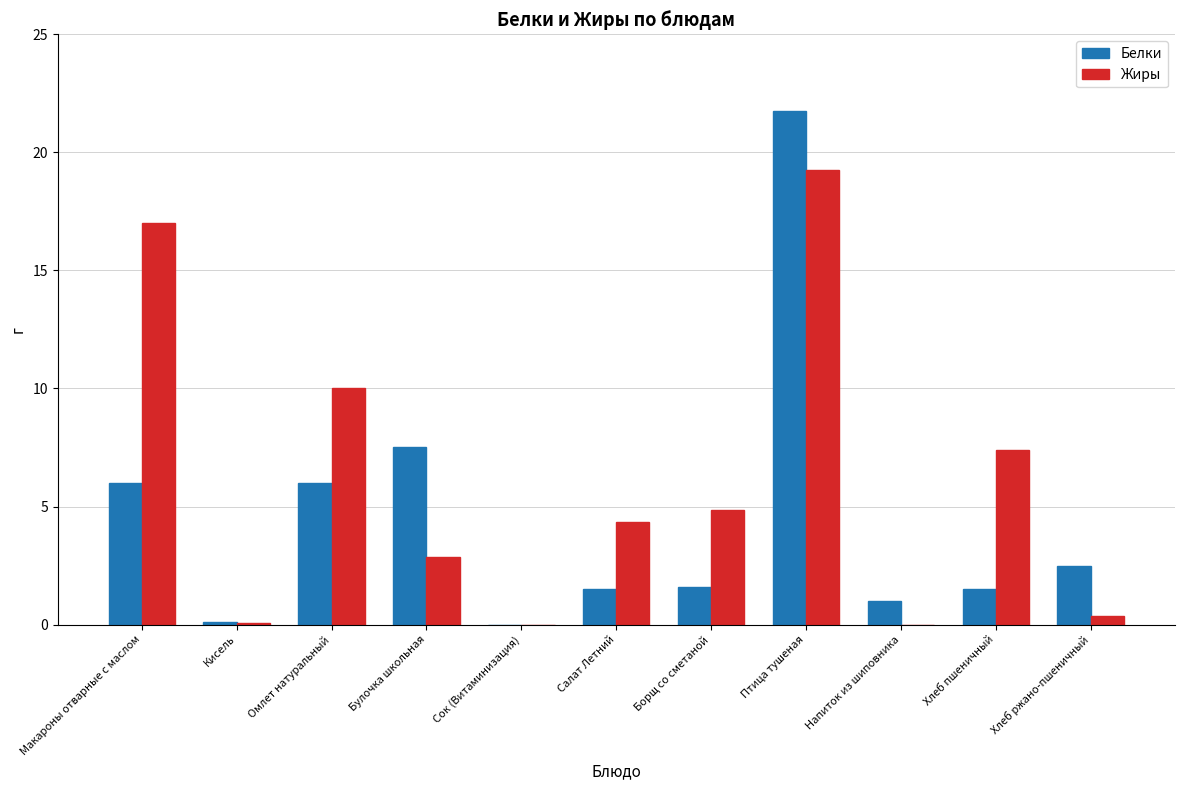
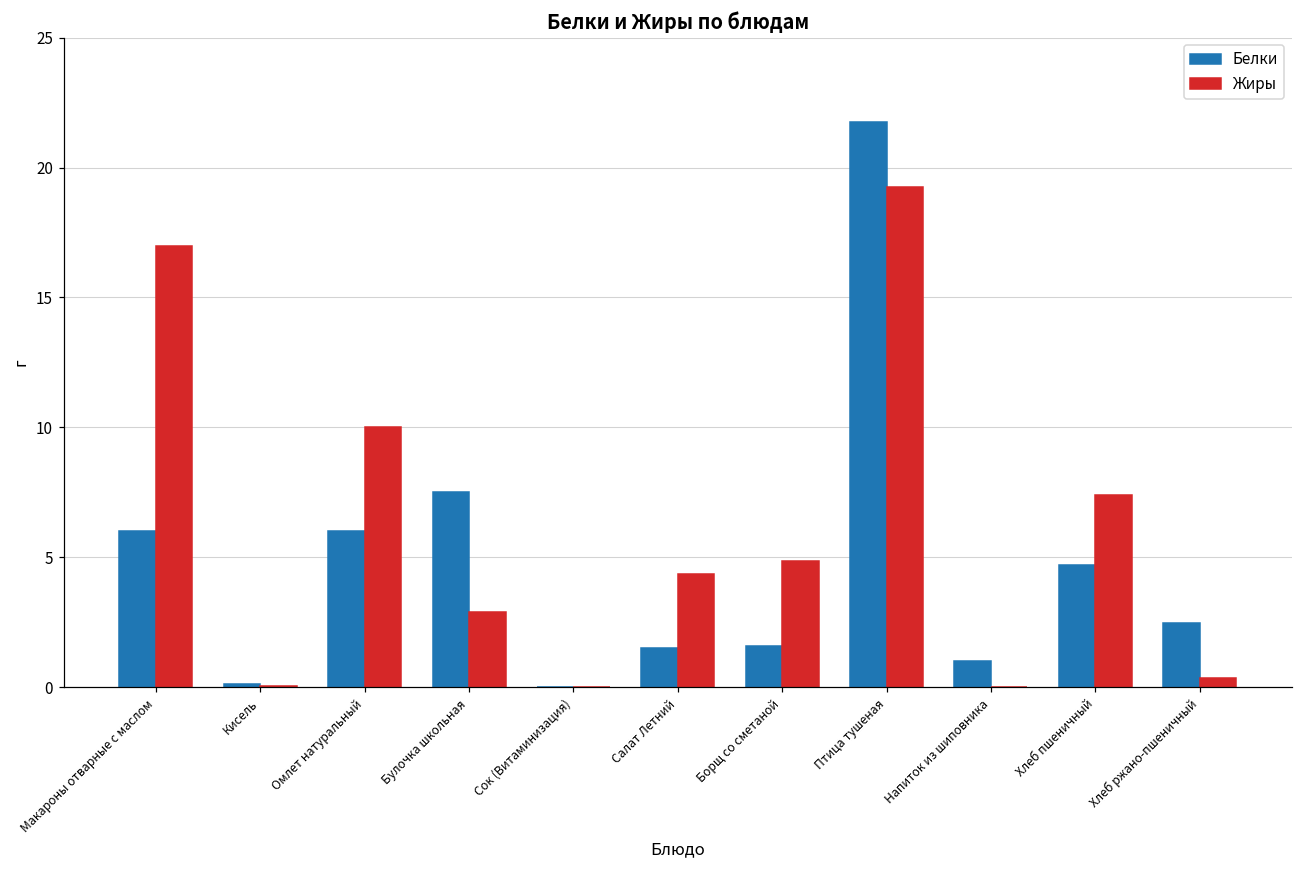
Белки, Хлеб пшеничный: 1.5 -> 4.7
